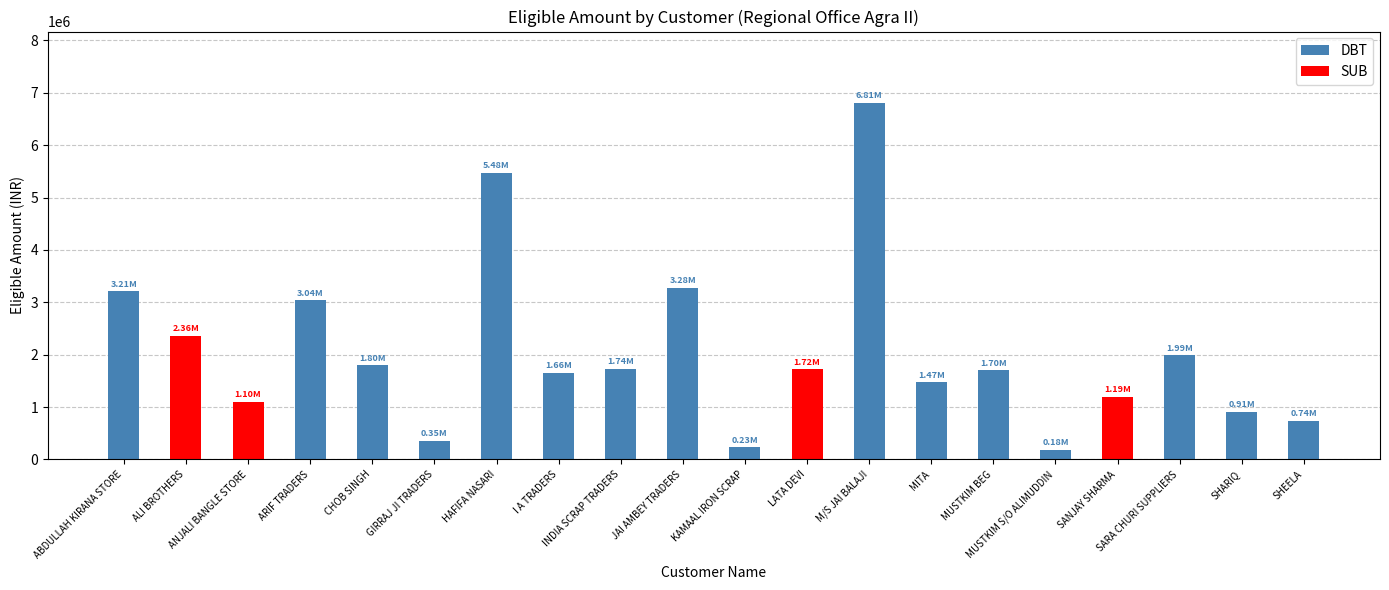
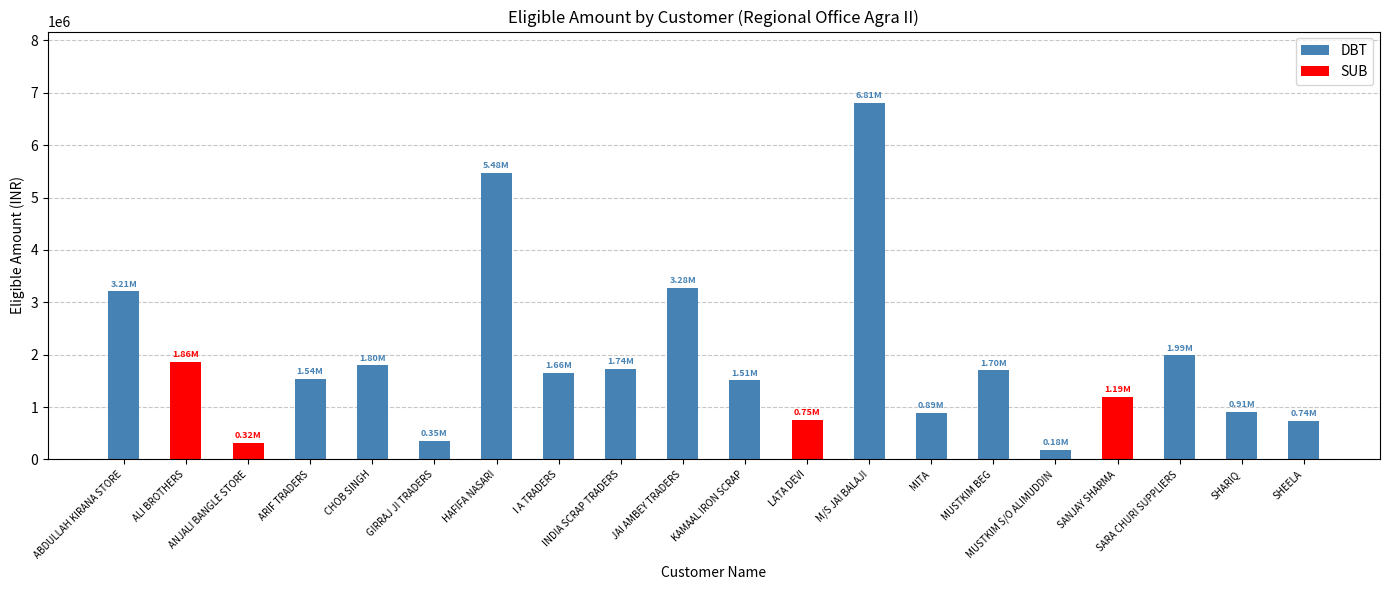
SUB, ALI BROTHERS: 2.36M -> 1.86M
SUB, ANJALI BANGLE STORE: 1.10M -> 0.32M
DBT, ARIF TRADERS: 3.04M -> 1.54M
DBT, KAMAAL IRON SCRAP: 0.23M -> 1.51M
SUB, LATA DEVI: 1.72M -> 0.75M
DBT, MITA: 1.47M -> 0.89M
